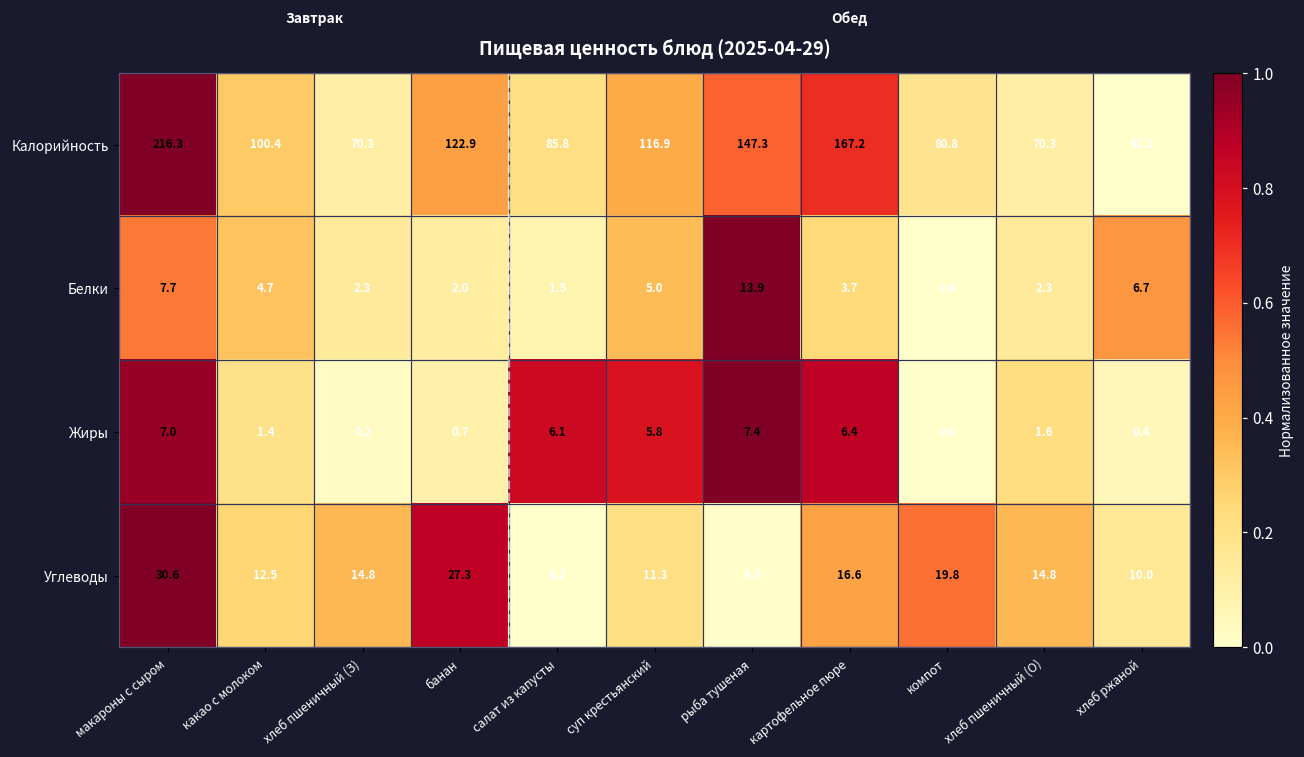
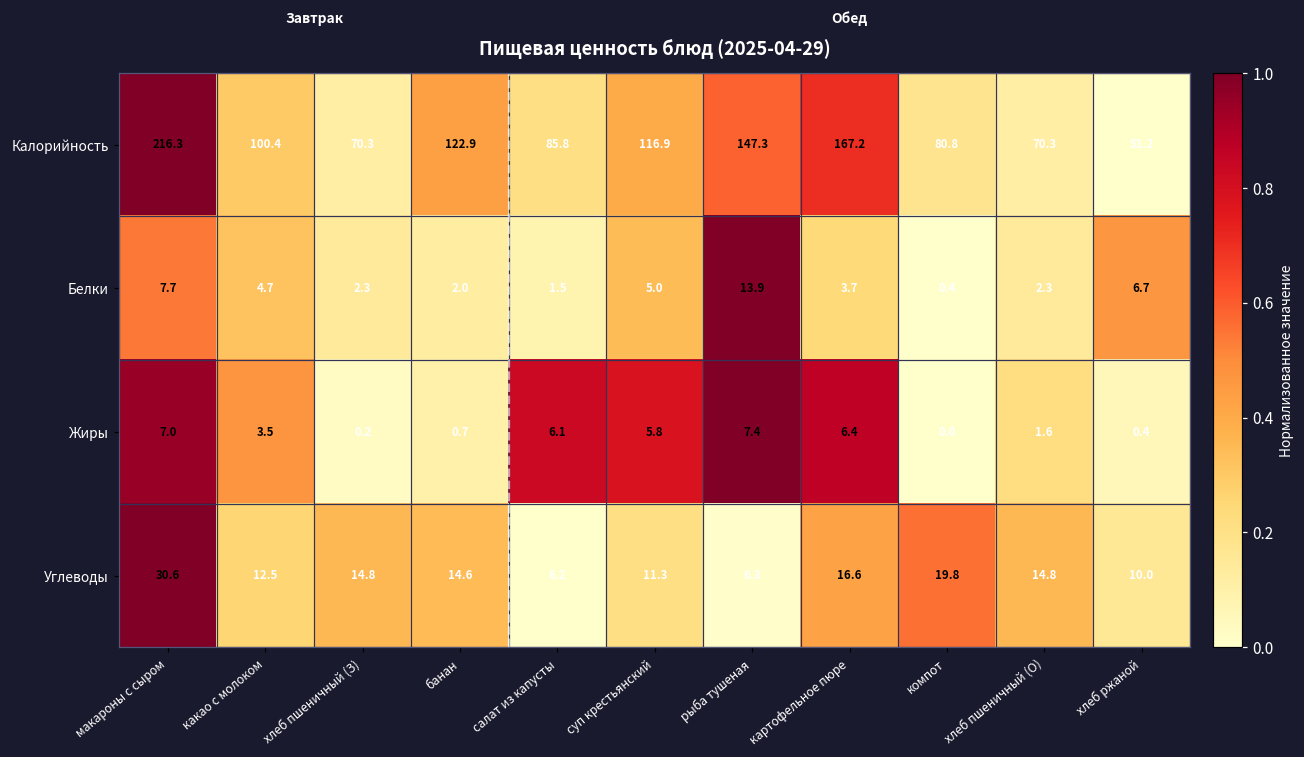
Жиры, какао с молоком: 1.4 -> 3.5
Углеводы, банан: 27.3 -> 14.6
